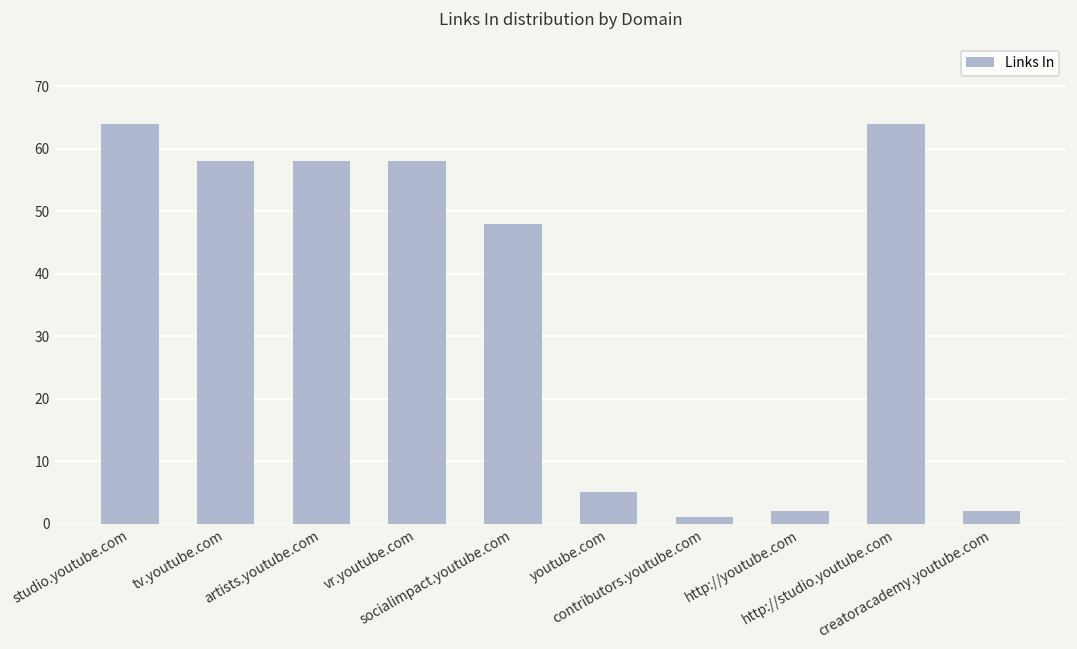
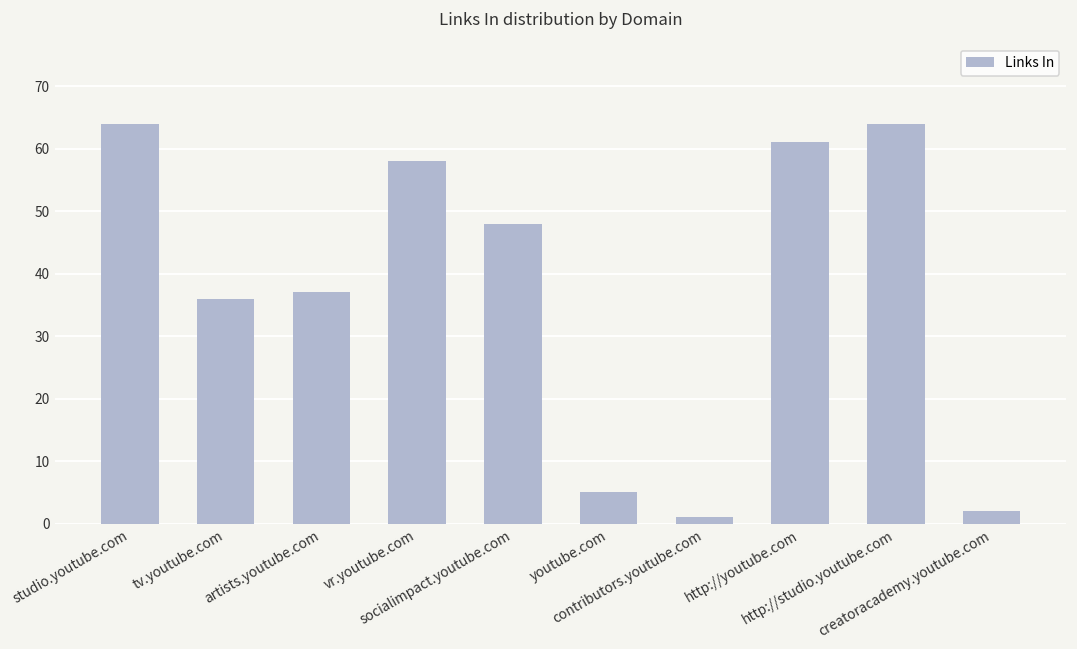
tv.youtube.com: 58 -> 36
artists.youtube.com: 58 -> 37
http://youtube.com: 2 -> 61
